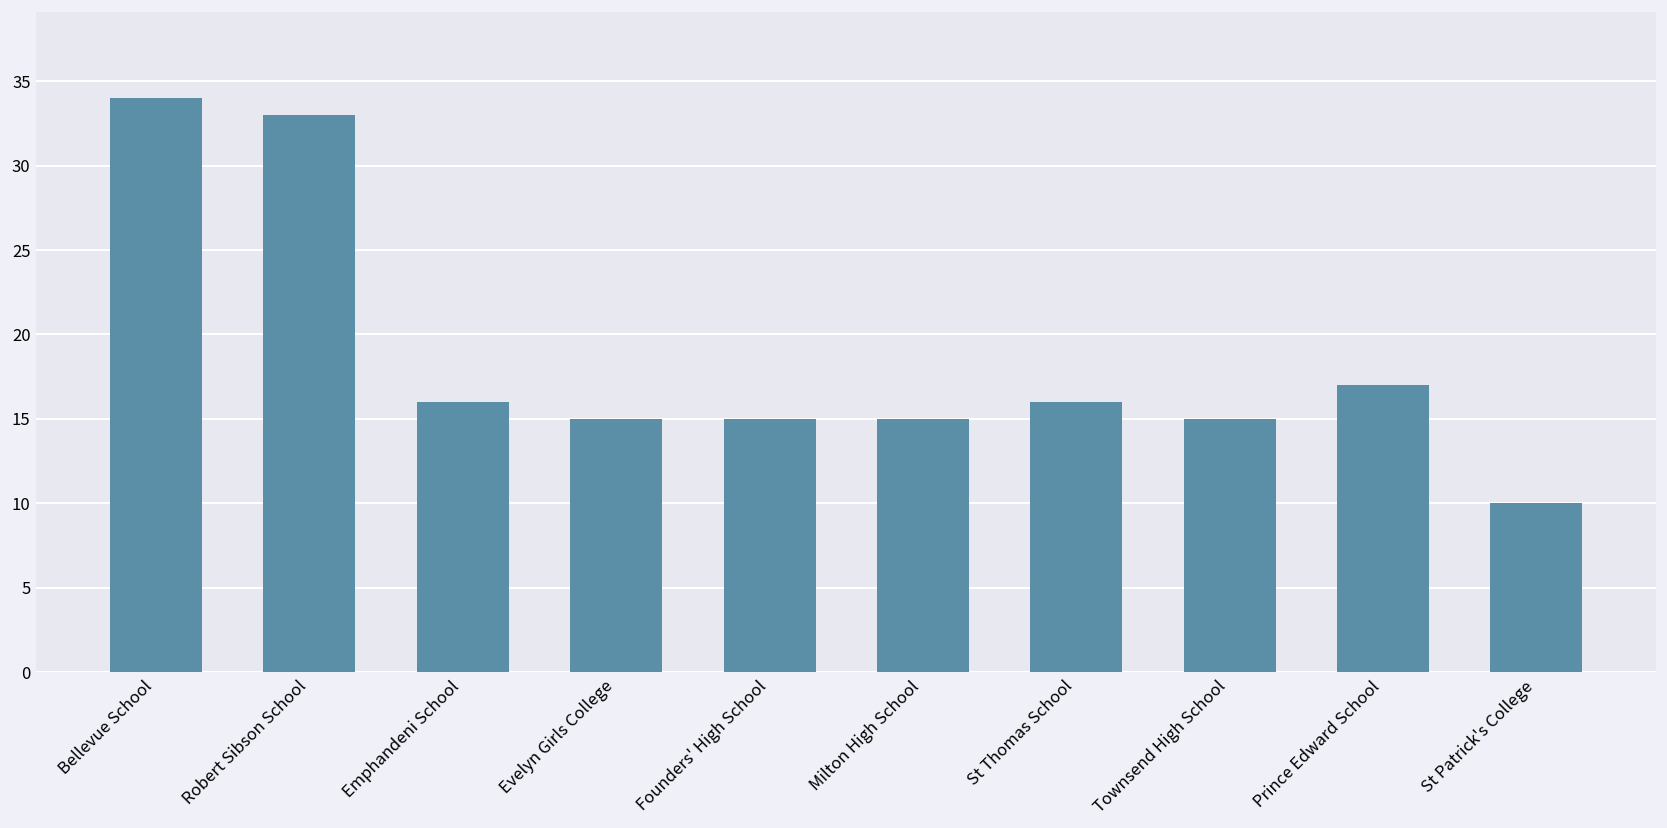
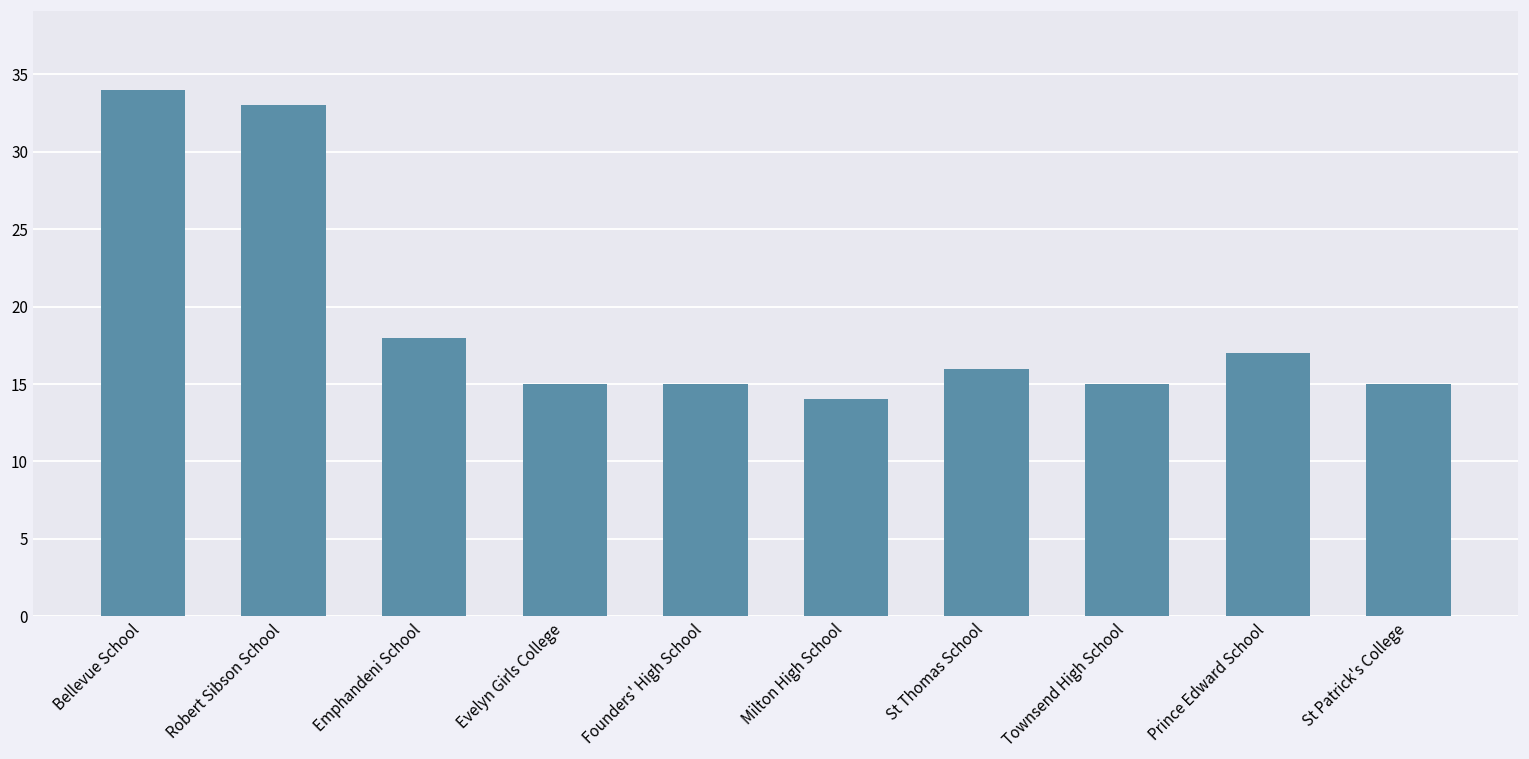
Emphandeni School: 16 -> 18
Milton High School: 15 -> 14
St Patrick's College: 10 -> 15
